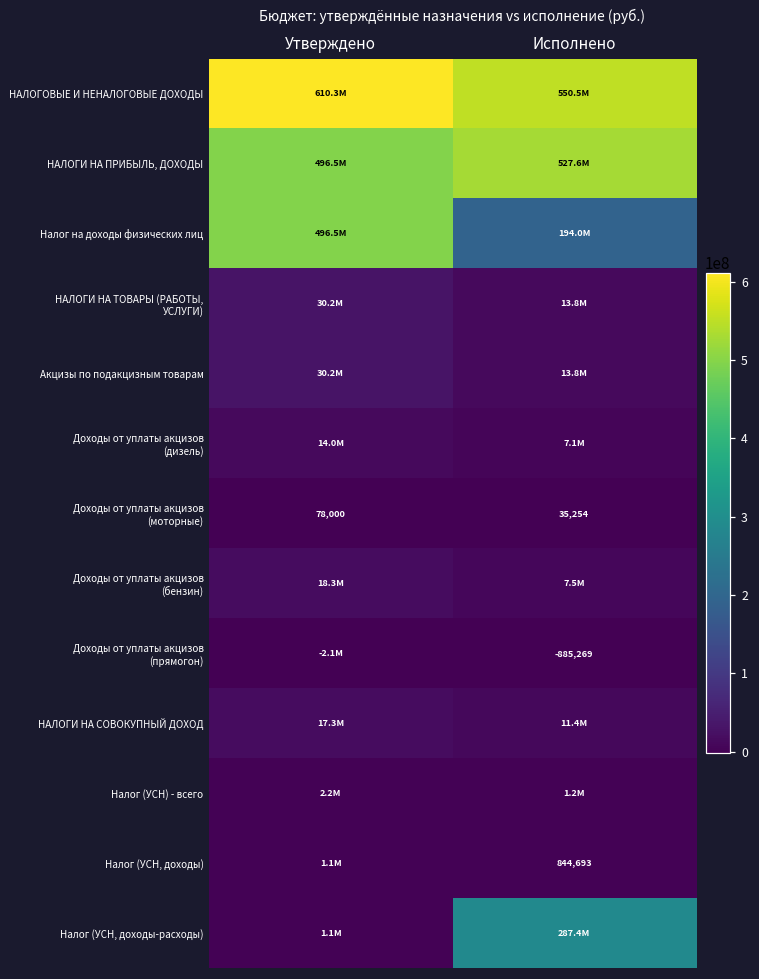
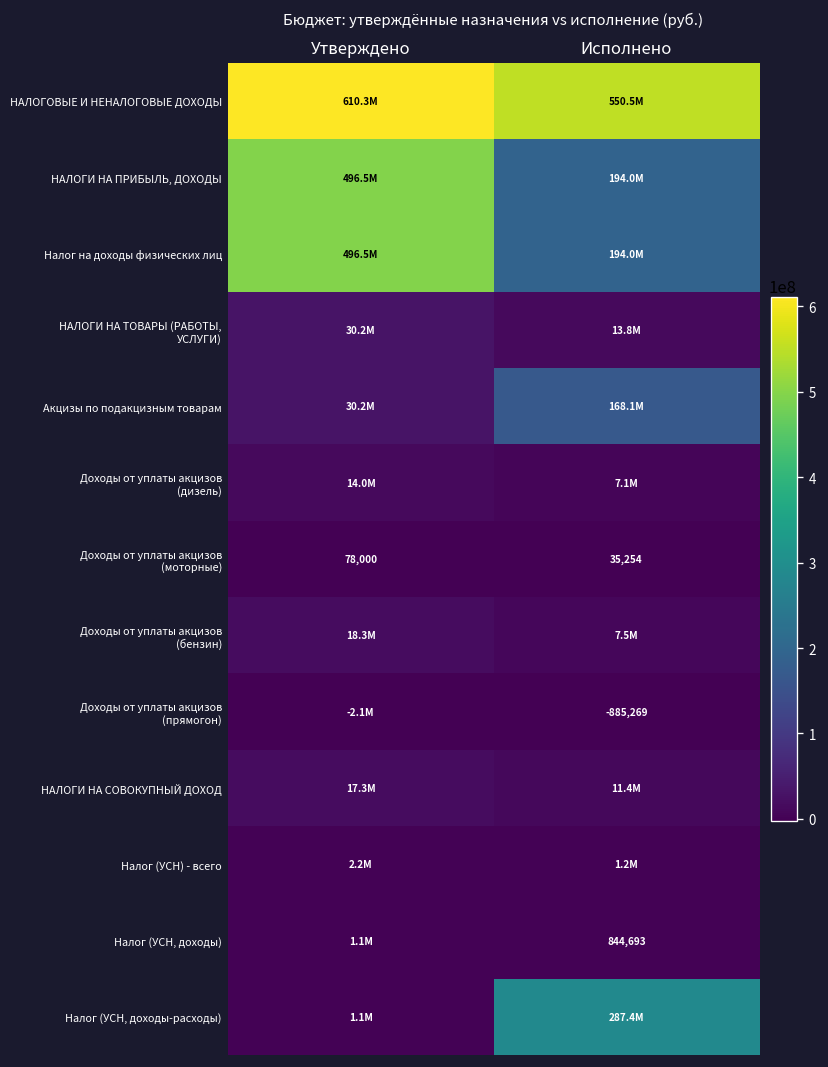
НАЛОГИ НА ПРИБЫЛЬ, ДОХОДЫ, Исполнено: 527.6M -> 194.0M
Акцизы по подакцизным товарам, Исполнено: 13.8M -> 168.1M
